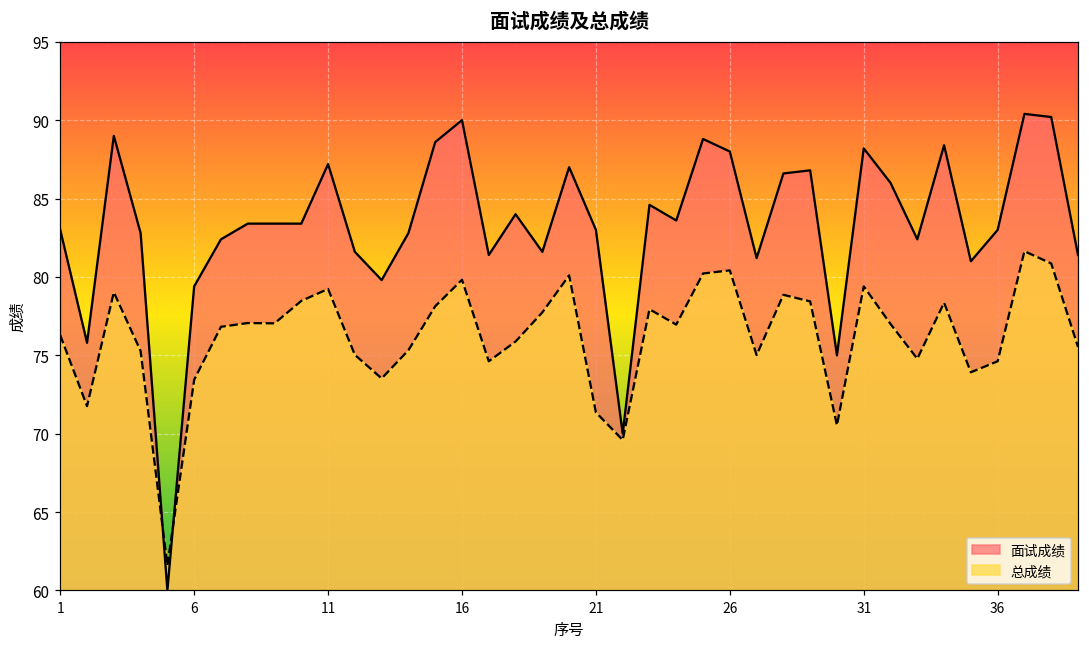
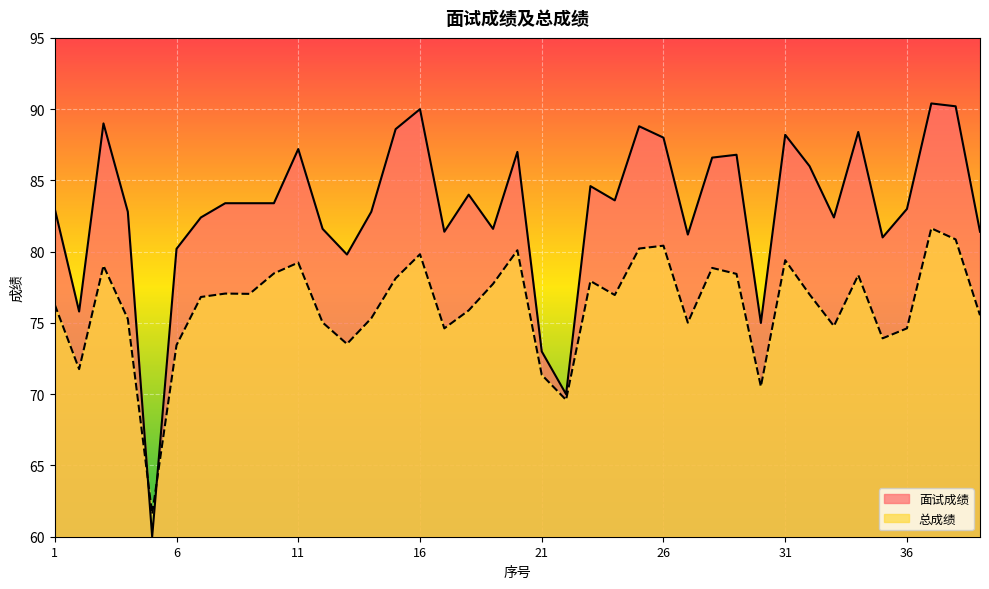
面试成绩, 6: 79.4 -> 80.2
面试成绩, 21: 83 -> 73
